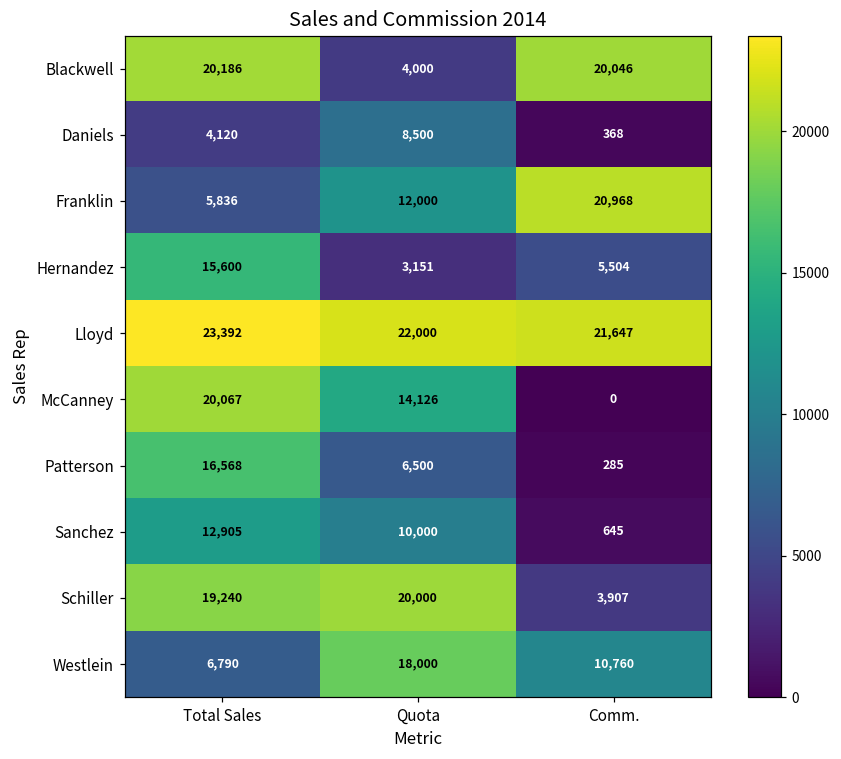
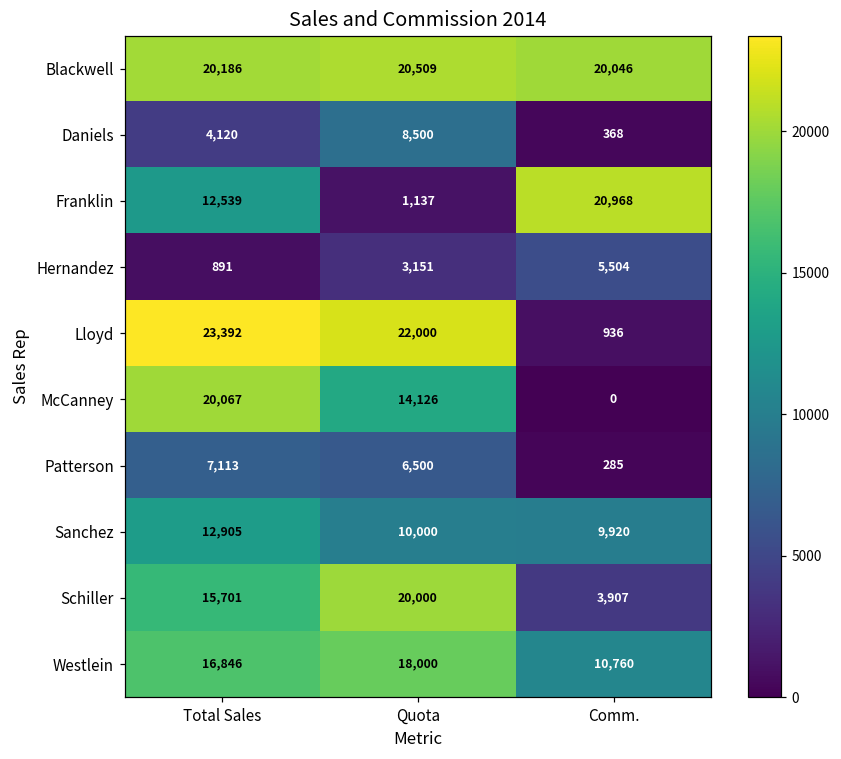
Blackwell, Quota: 4,000 -> 20,509
Franklin, Total Sales: 5,836 -> 12,539
Franklin, Quota: 12,000 -> 1,137
Hernandez, Total Sales: 15,600 -> 891
Lloyd, Comm.: 21,647 -> 936
Patterson, Total Sales: 16,568 -> 7,113
Sanchez, Comm.: 645 -> 9,920
Schiller, Total Sales: 19,240 -> 15,701
Westlein, Total Sales: 6,790 -> 16,846
